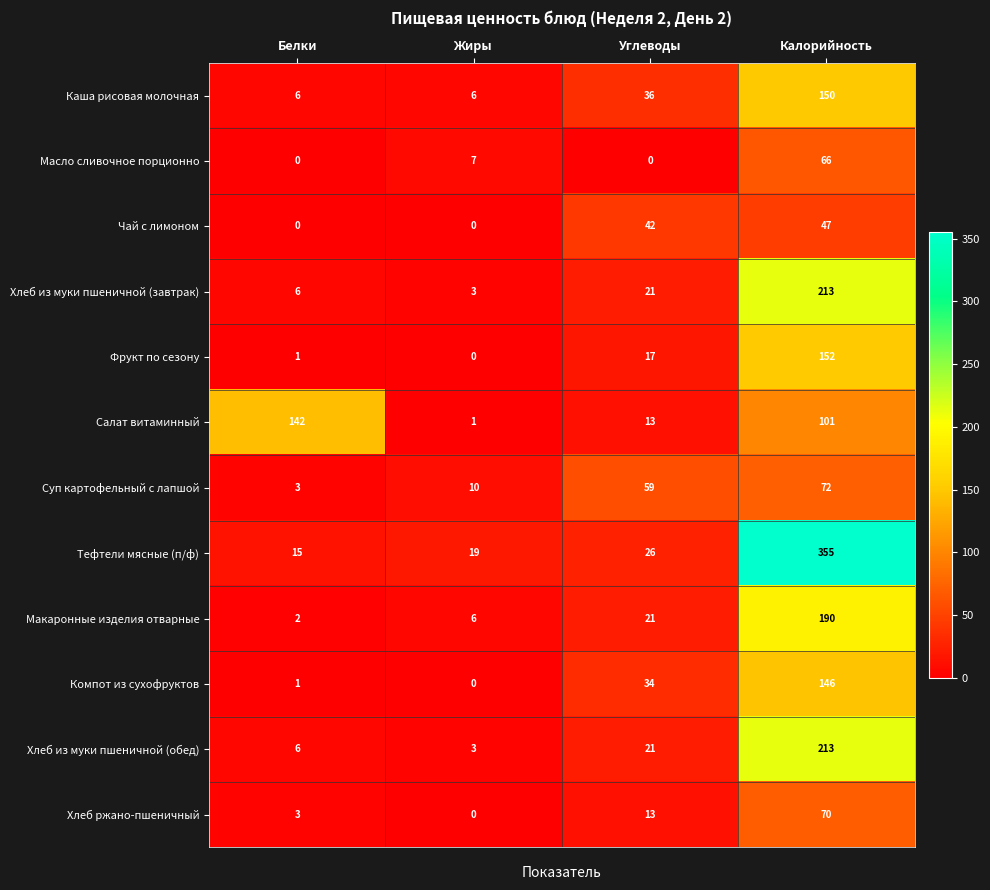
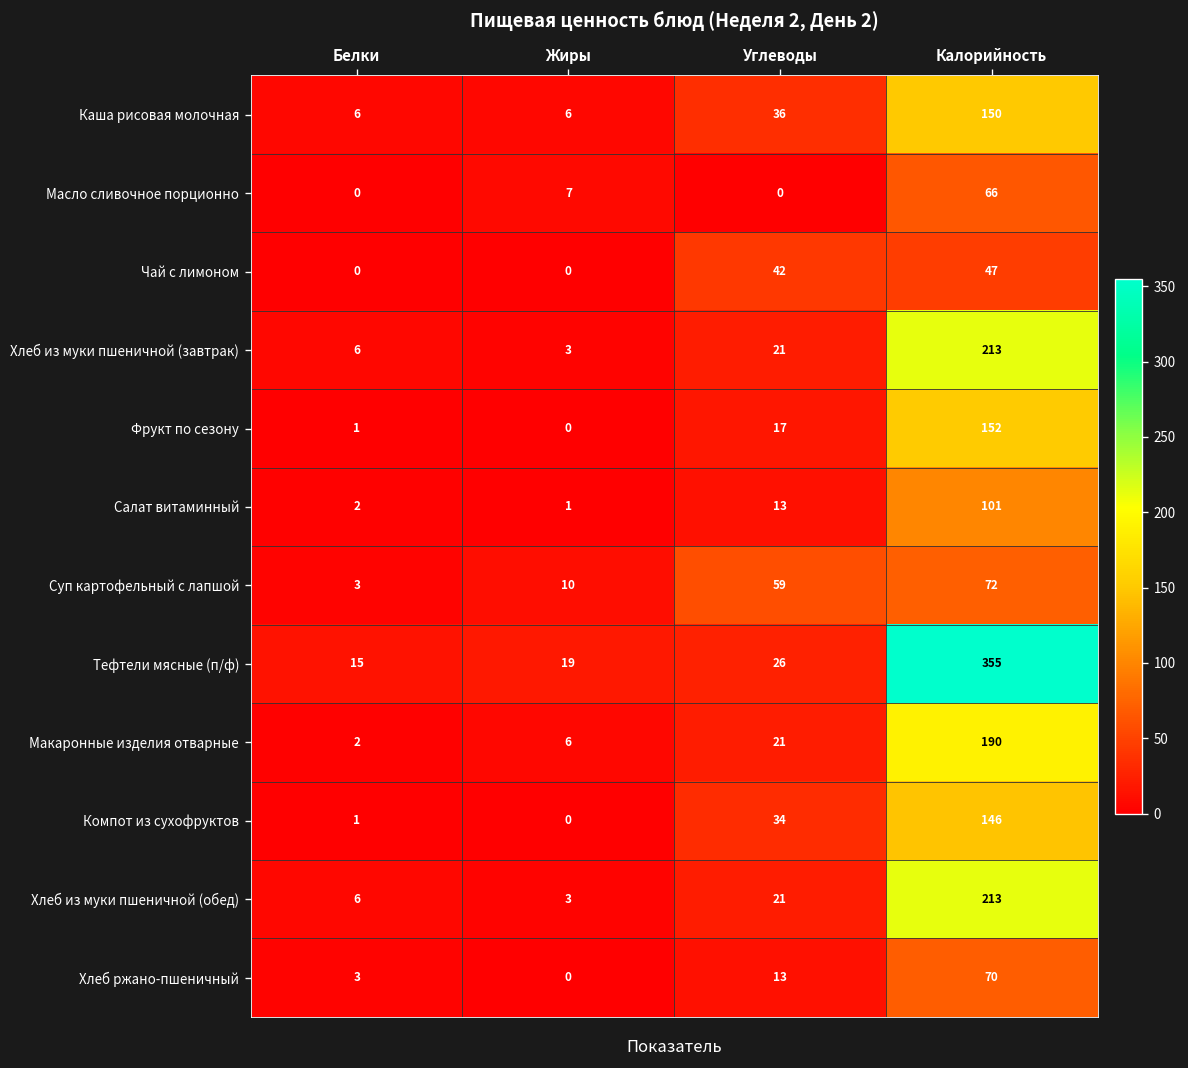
Салат витаминный, Белки: 142 -> 2
